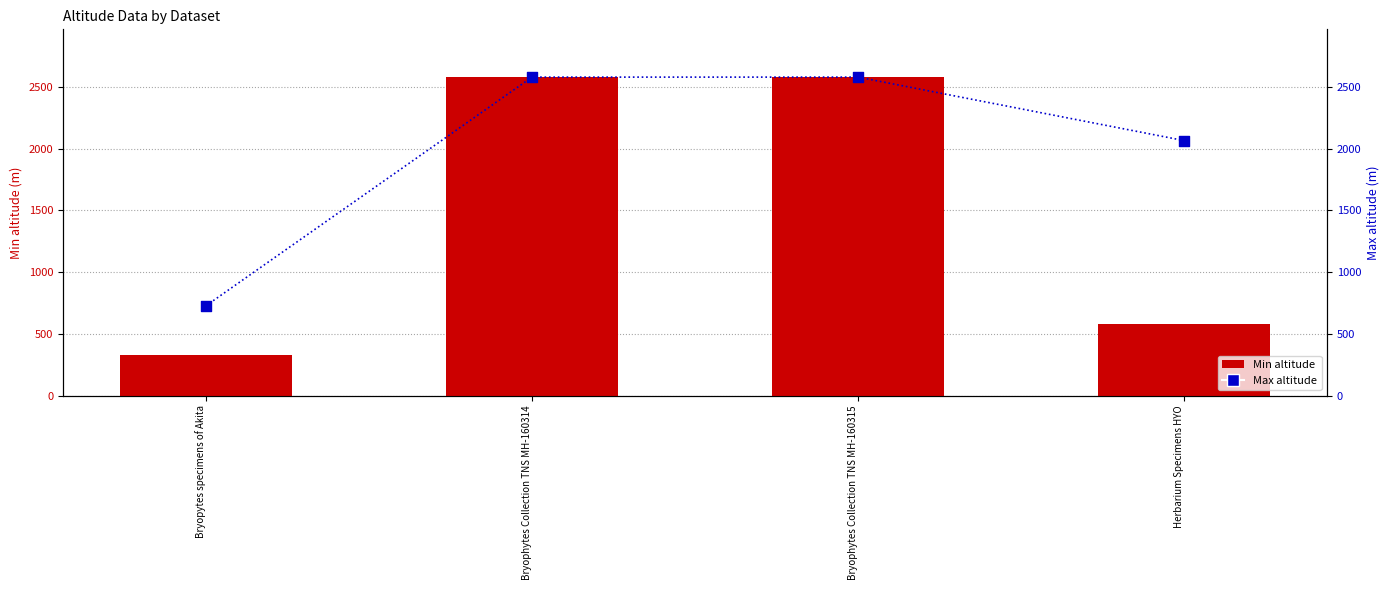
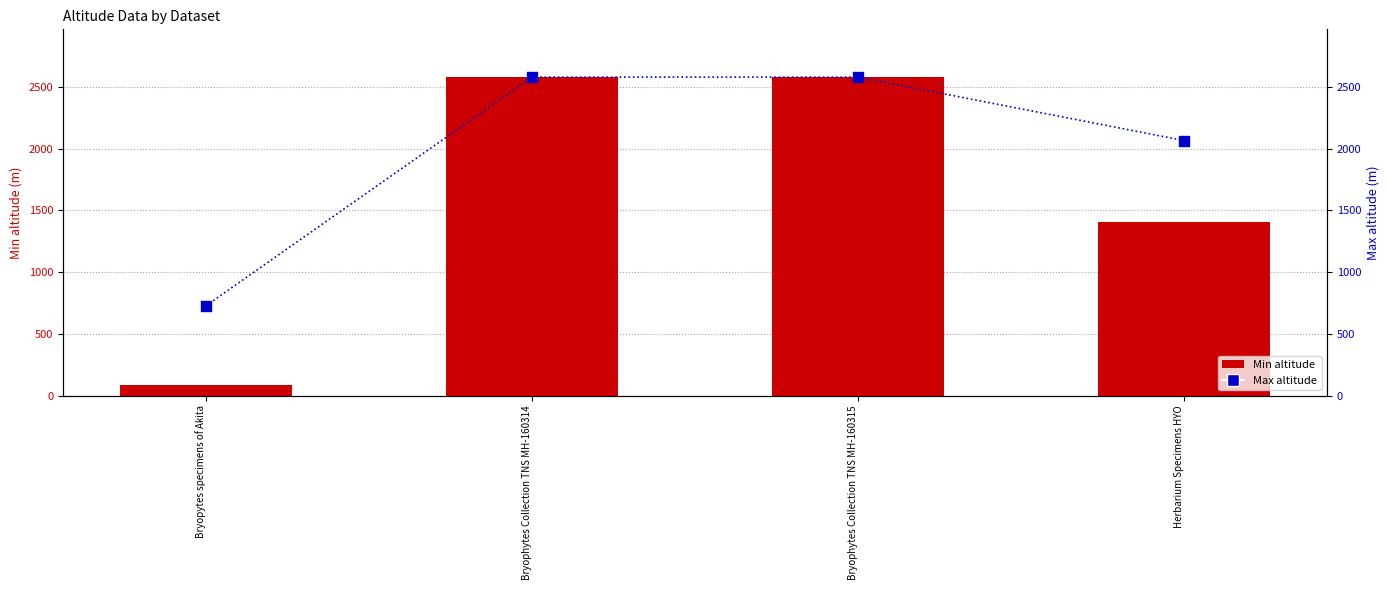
Min altitude, Bryopytes specimens of Akita: 330 -> 80
Min altitude, Herbarium Specimens HYO: 580 -> 1410
